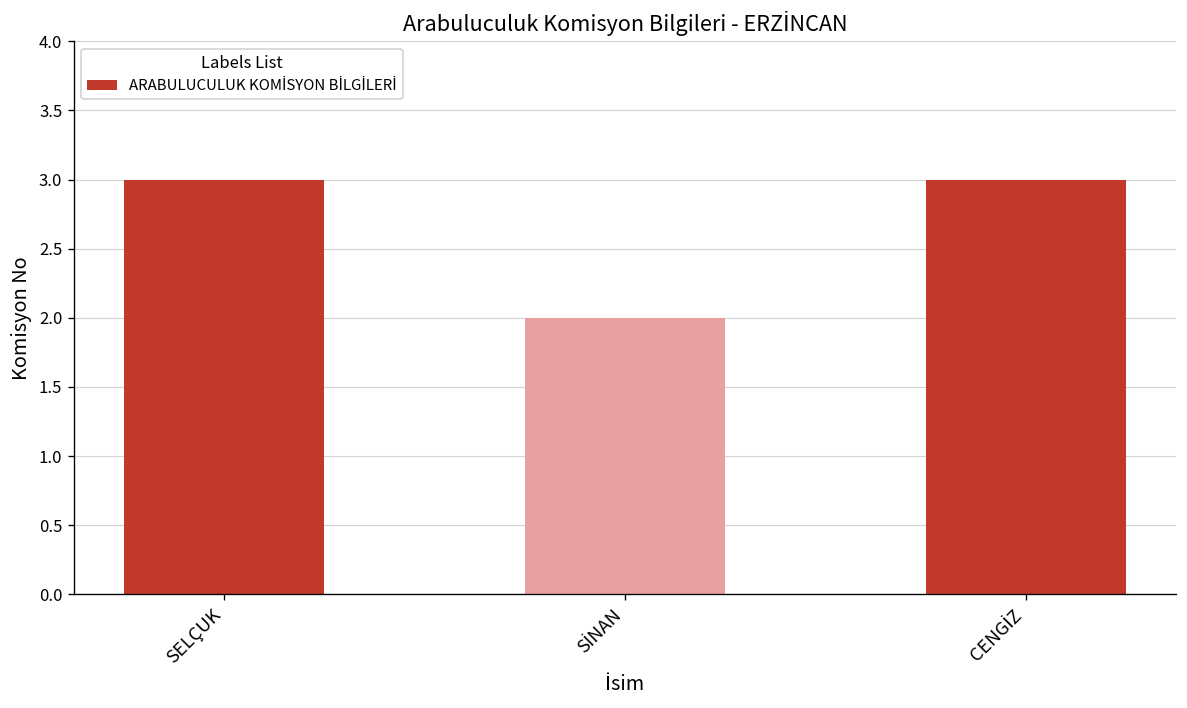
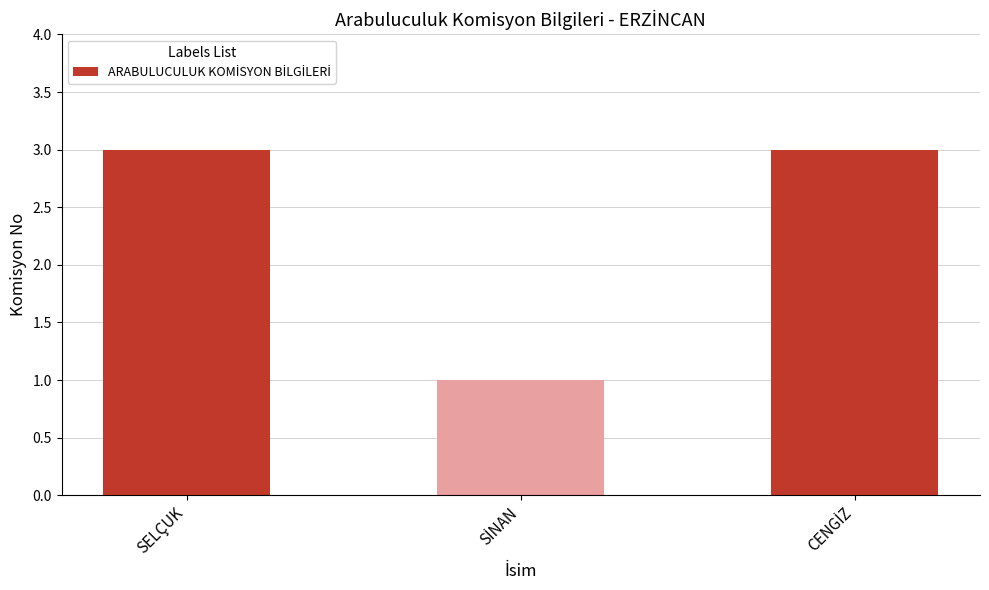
SİNAN: 2 -> 1
